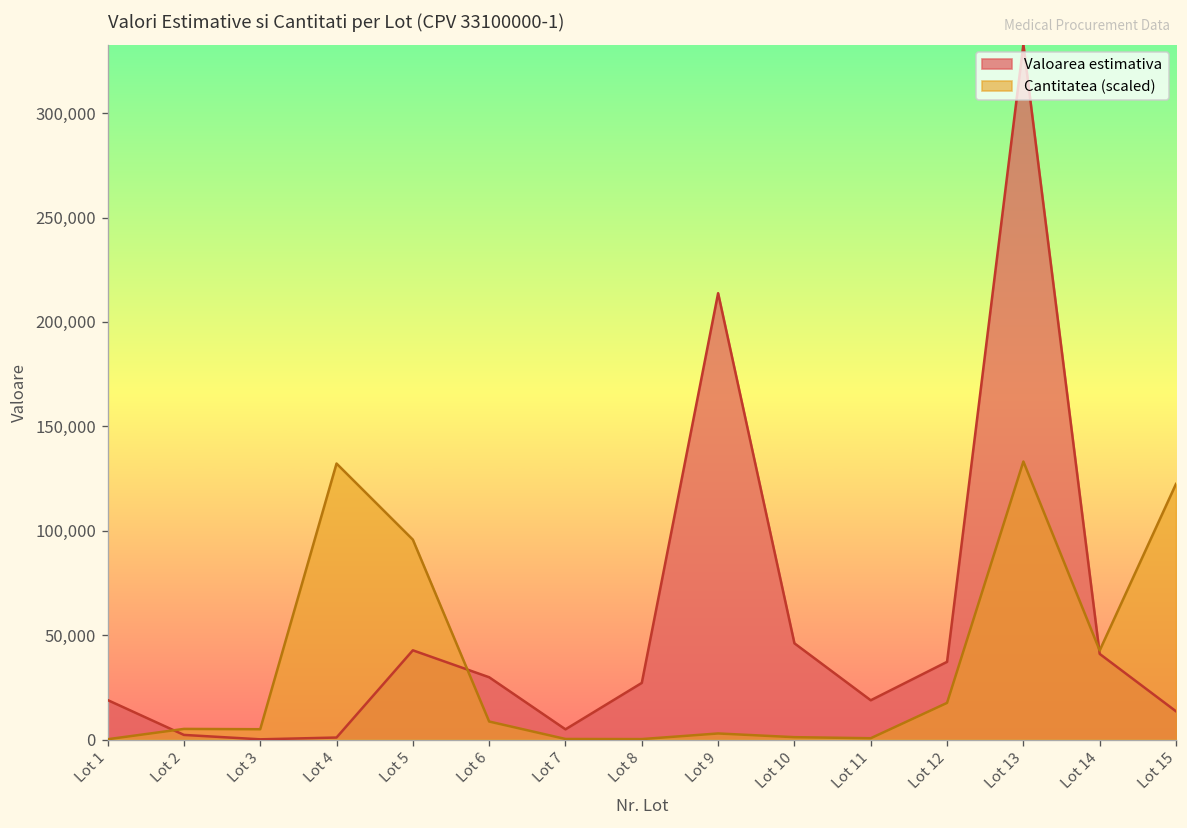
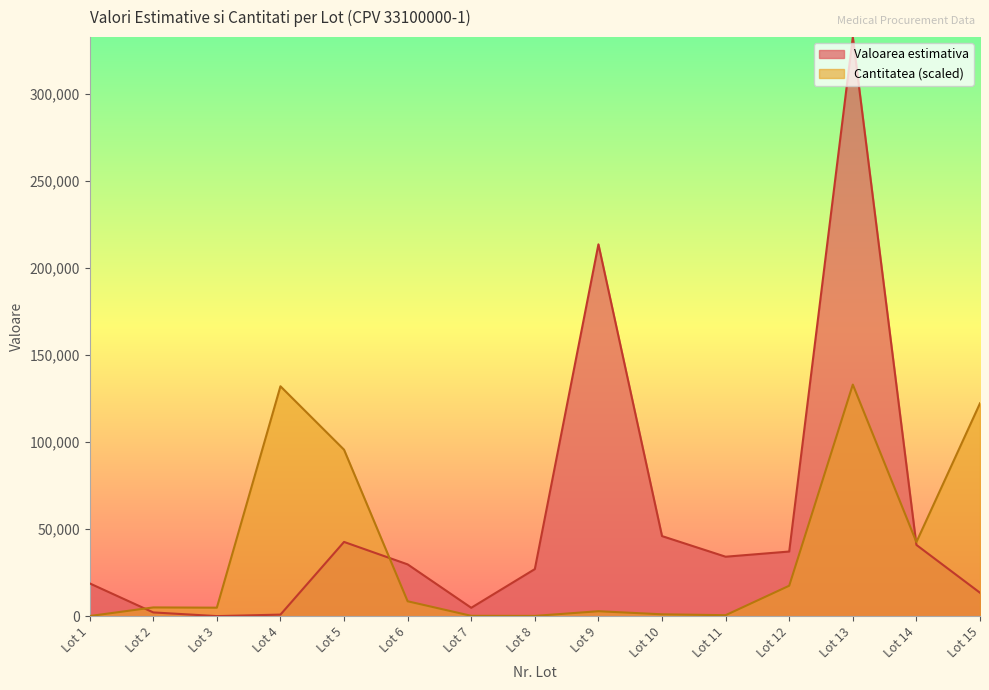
Valoarea estimativa, Lot 11: 19,000 -> 34,000
